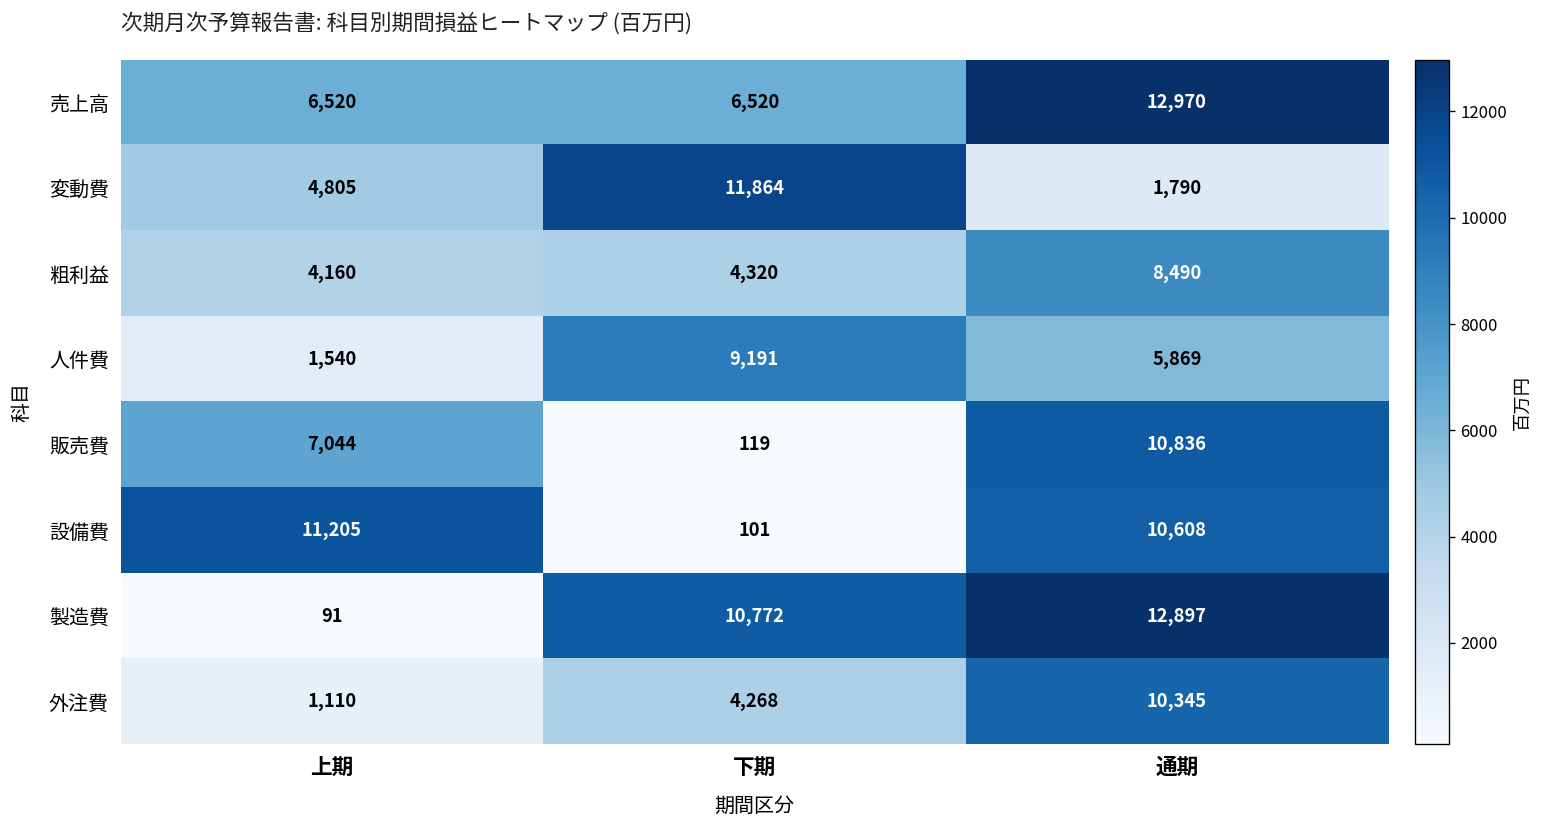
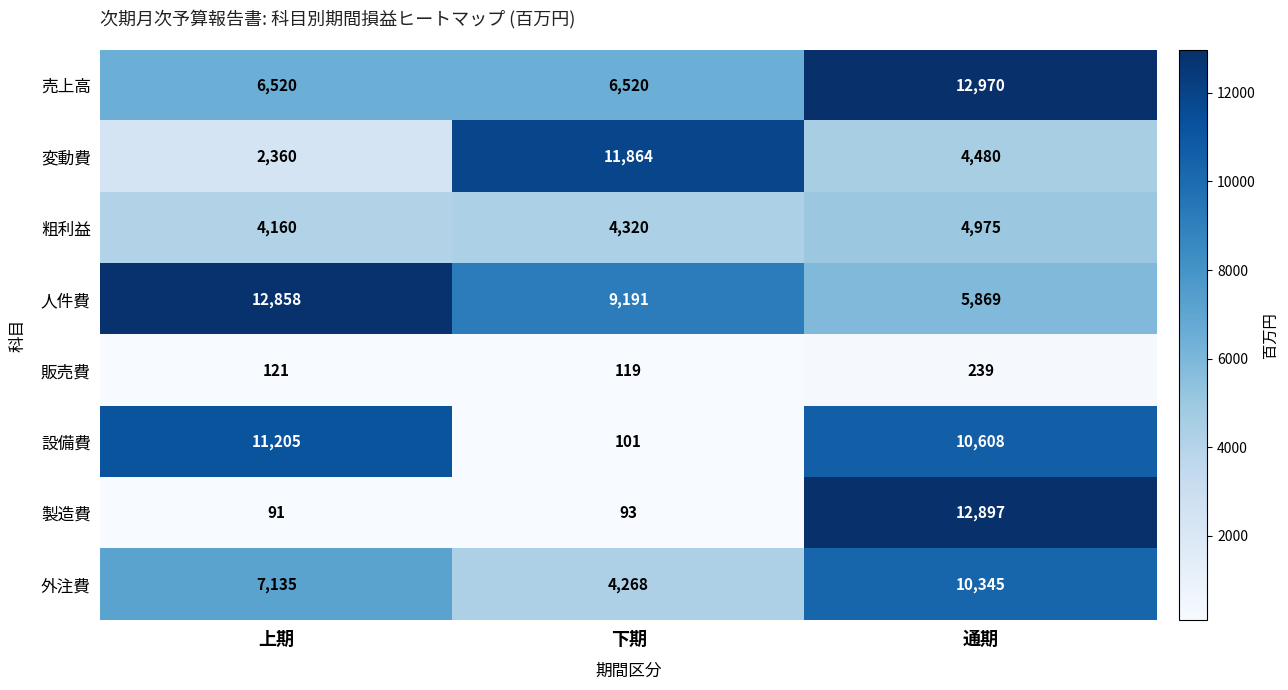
変動費, 上期: 4,805 -> 2,360
変動費, 通期: 1,790 -> 4,480
粗利益, 通期: 8,490 -> 4,975
人件費, 上期: 1,540 -> 12,858
販売費, 上期: 7,044 -> 121
販売費, 通期: 10,836 -> 239
製造費, 下期: 10,772 -> 93
外注費, 上期: 1,110 -> 7,135
